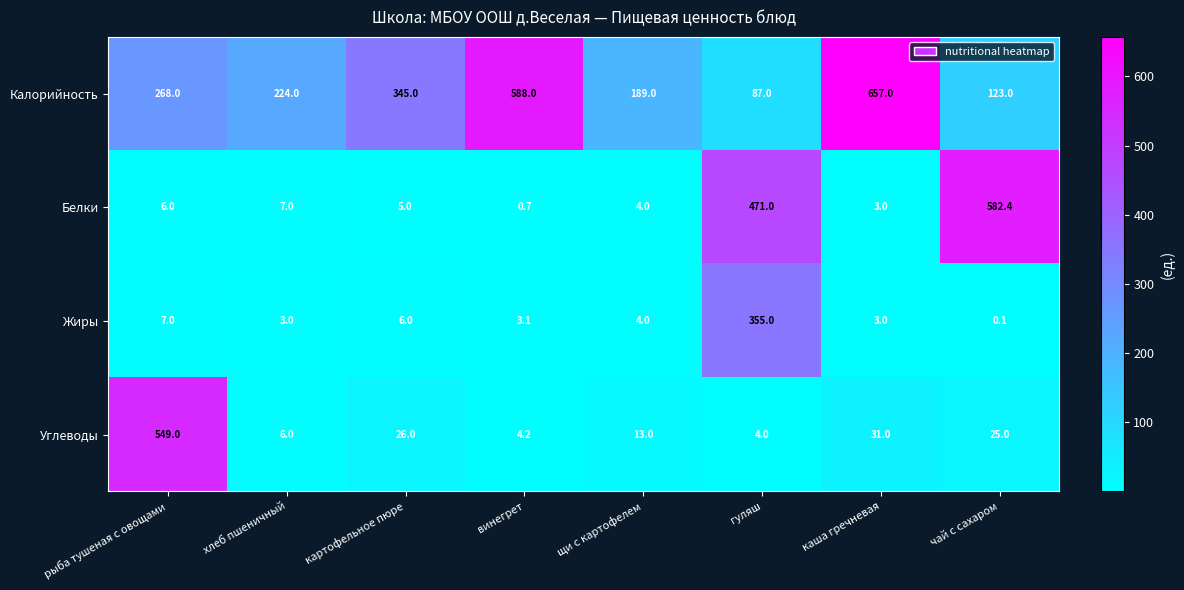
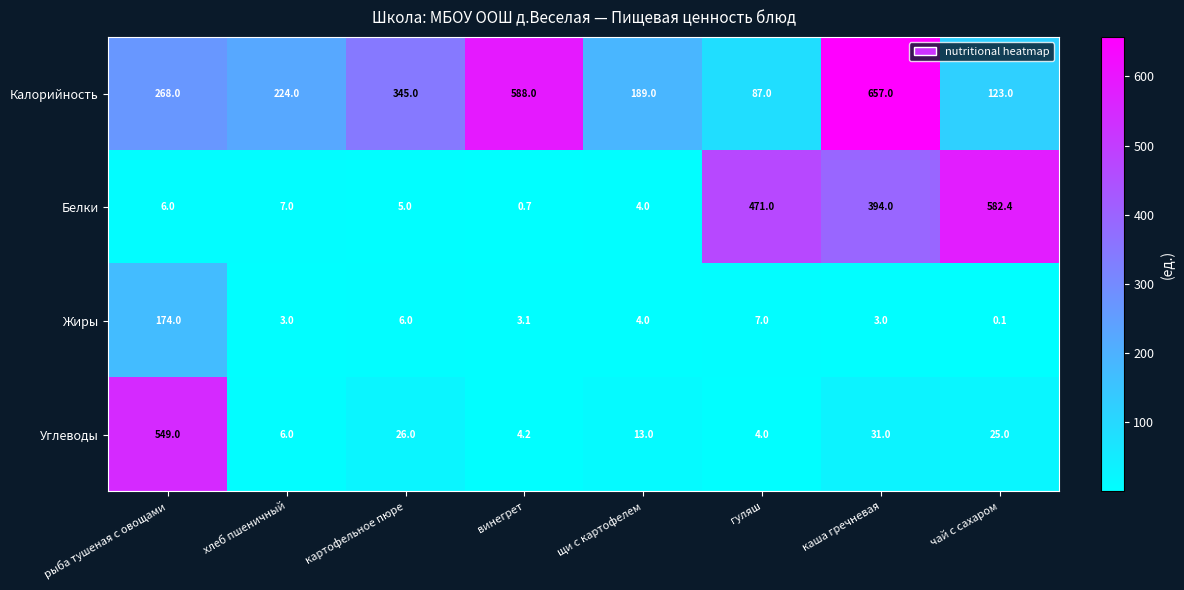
Белки, каша гречневая: 3.0 -> 394.0
Жиры, рыба тушеная с овощами: 7.0 -> 174.0
Жиры, гуляш: 355.0 -> 7.0
